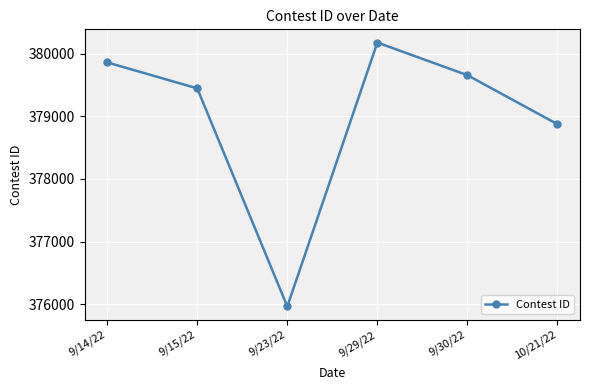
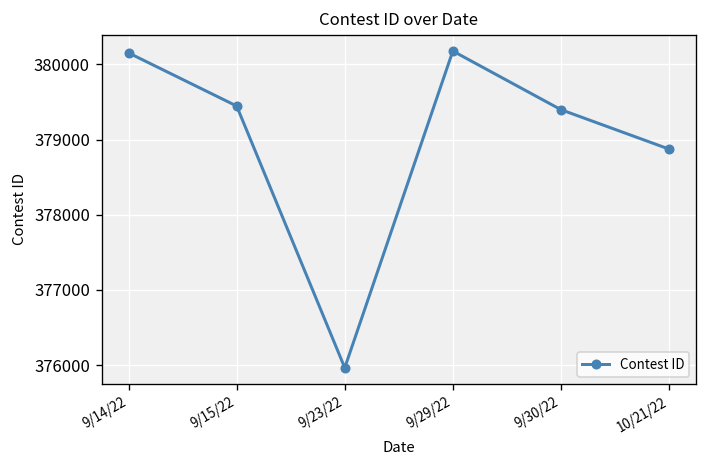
9/14/22: 379900 -> 380200
9/30/22: 379700 -> 379400
